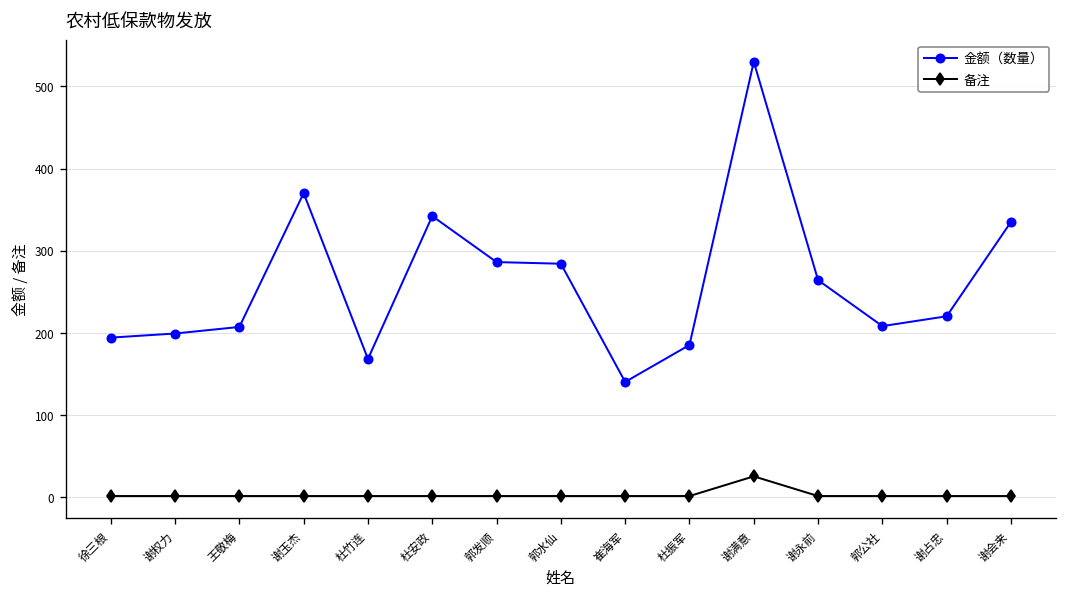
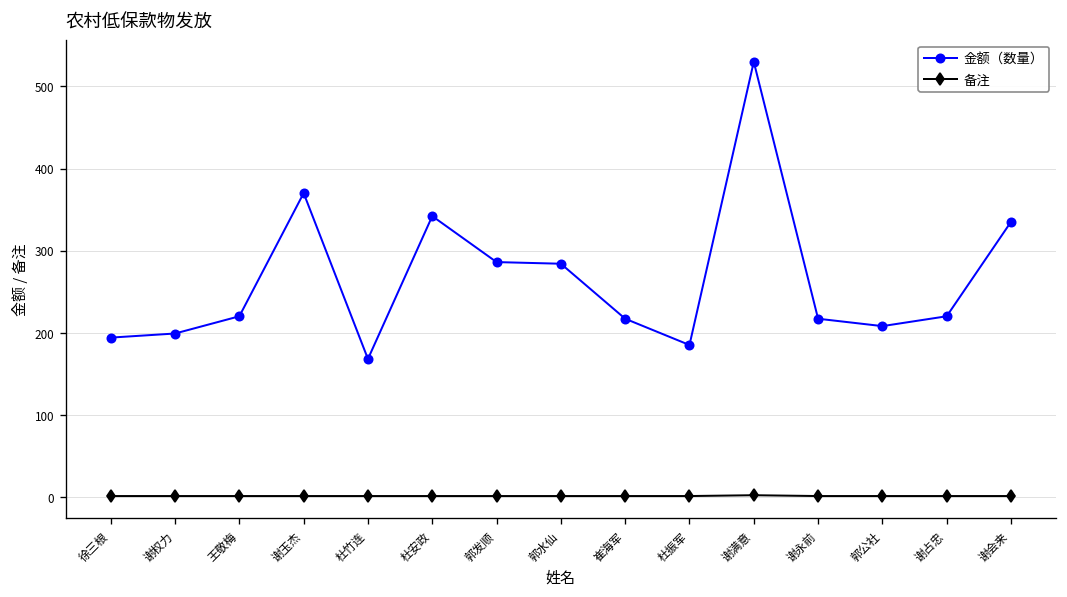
金额（数量）, 王敬梅: 210 -> 220
金额（数量）, 崔海军: 140 -> 220
备注, 谢满意: 30 -> 0
金额（数量）, 谢永前: 260 -> 220
